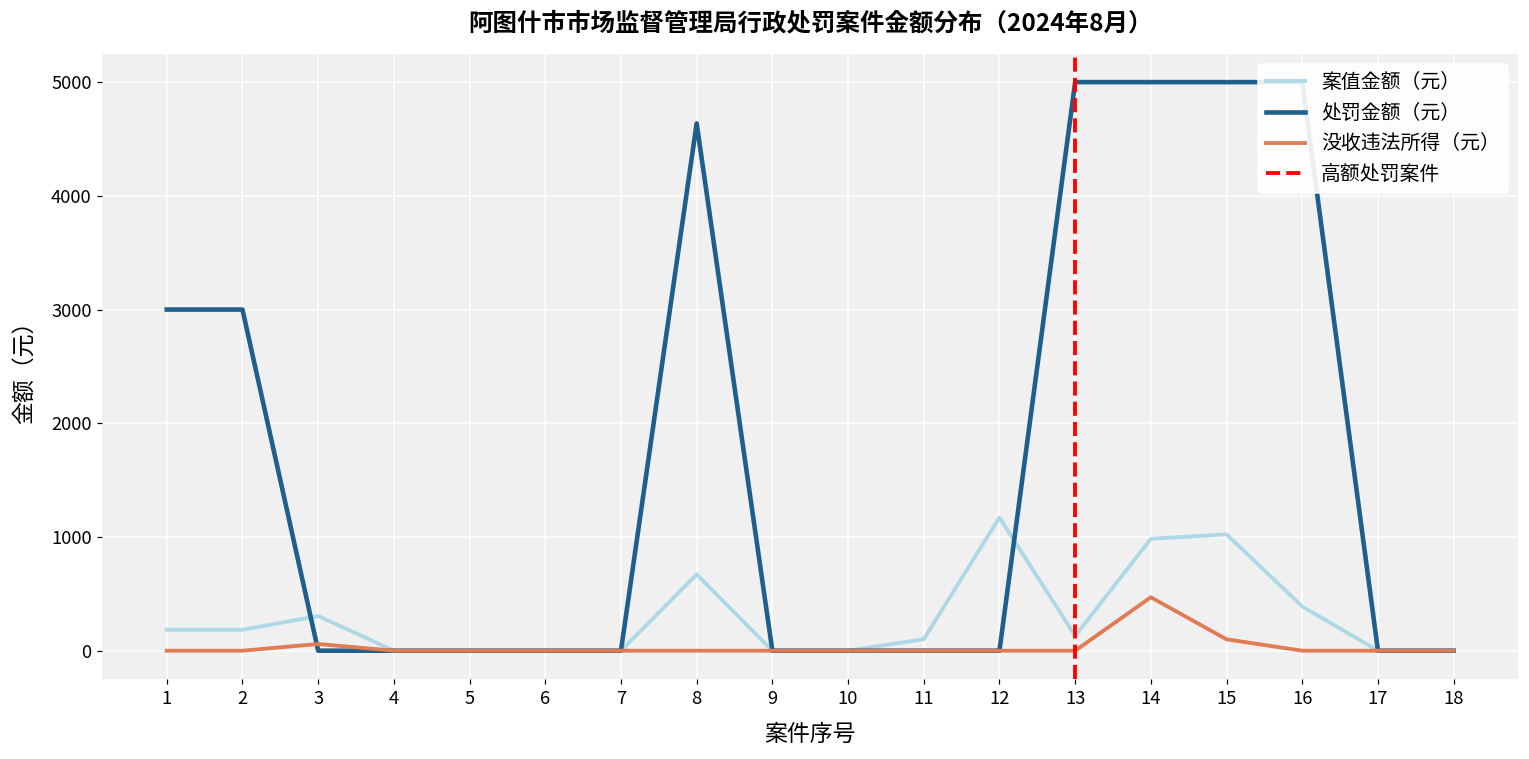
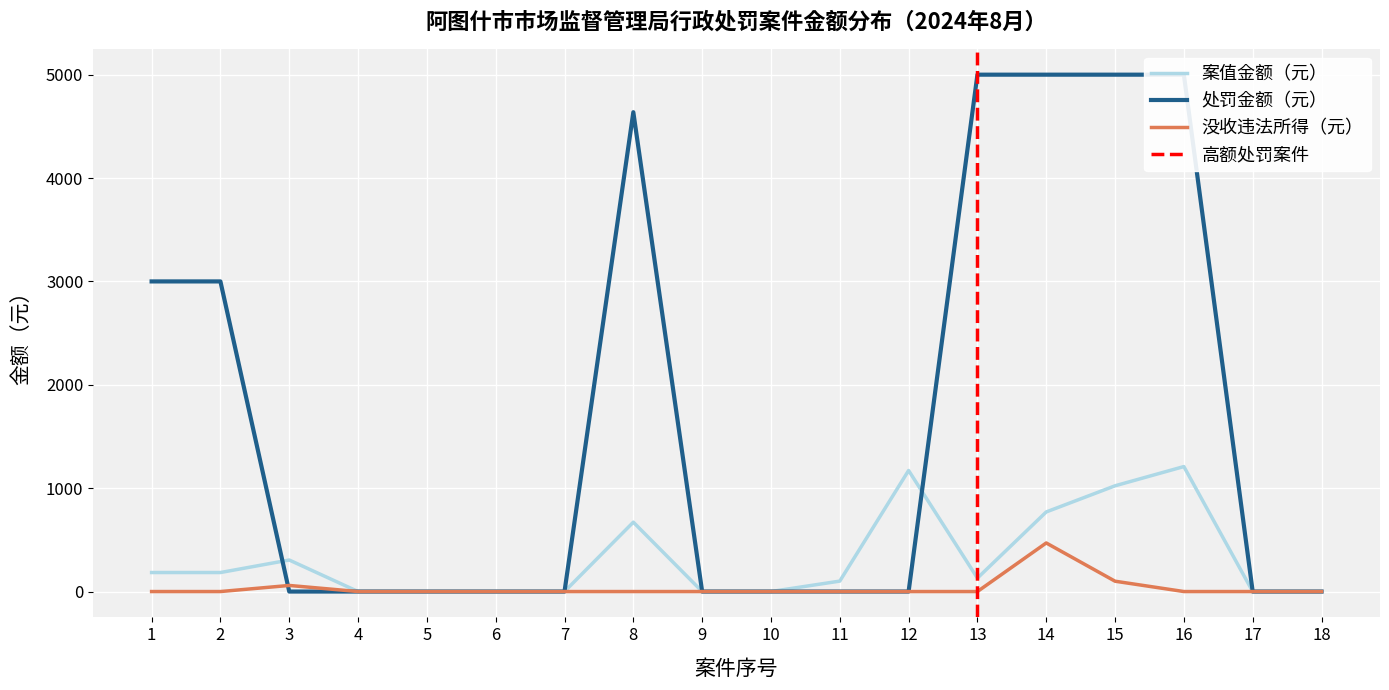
案值金额（元）, 14: 980 -> 770
案值金额（元）, 16: 390 -> 1210
